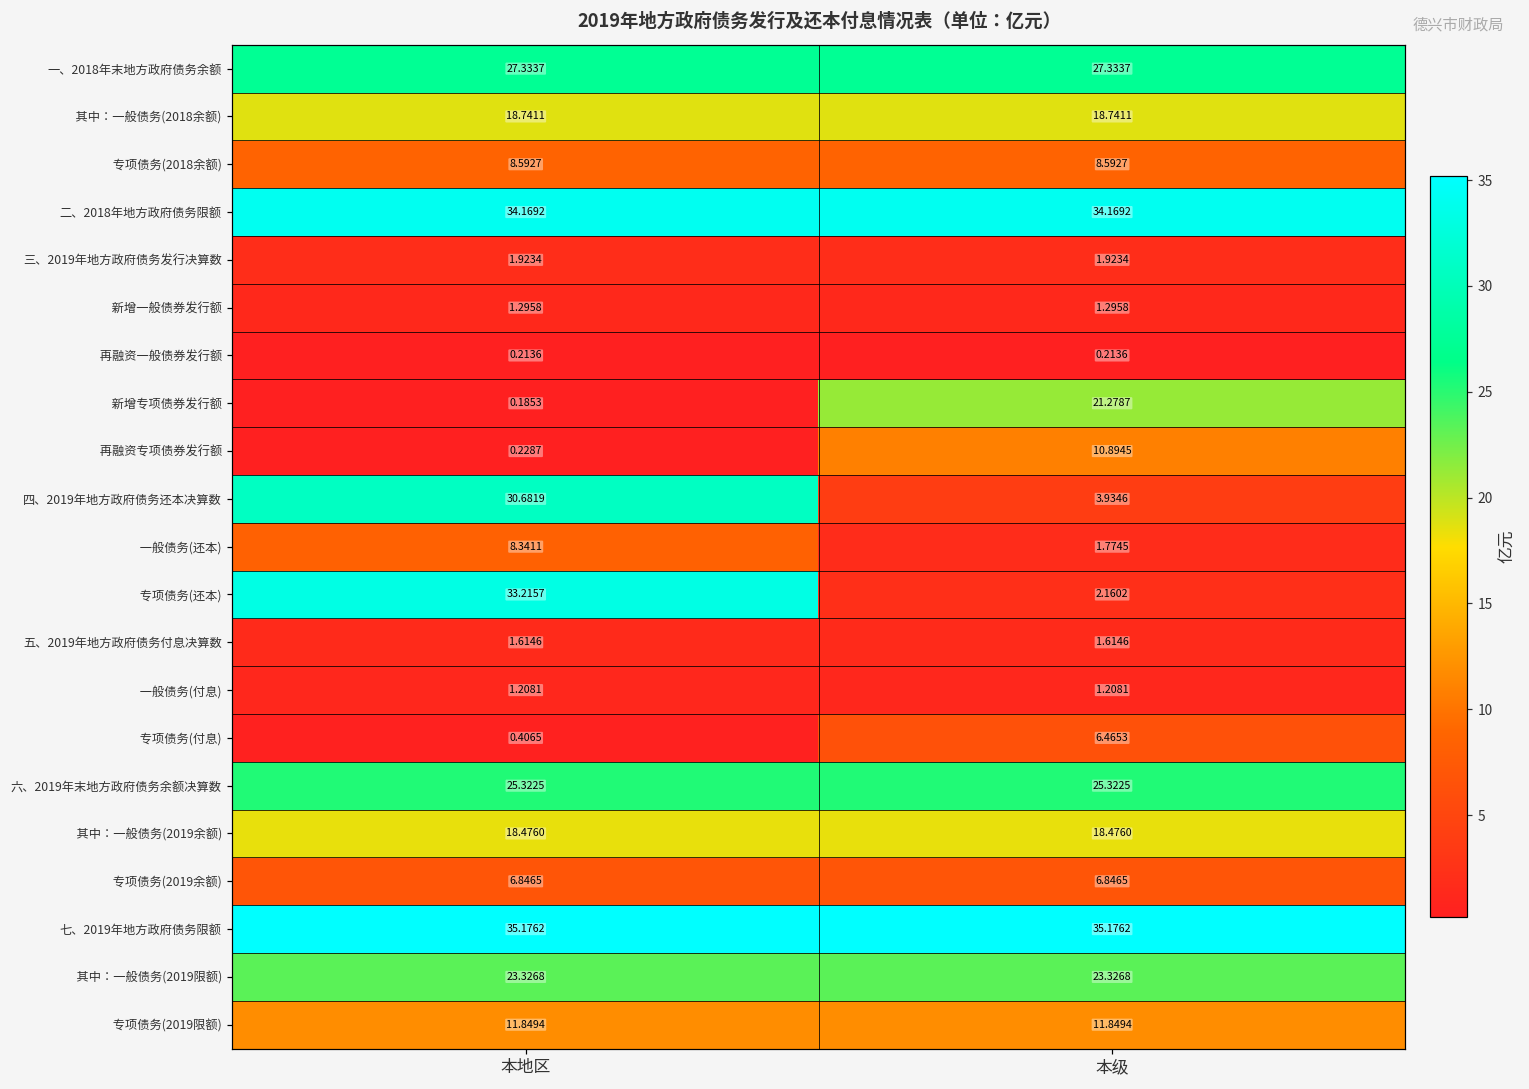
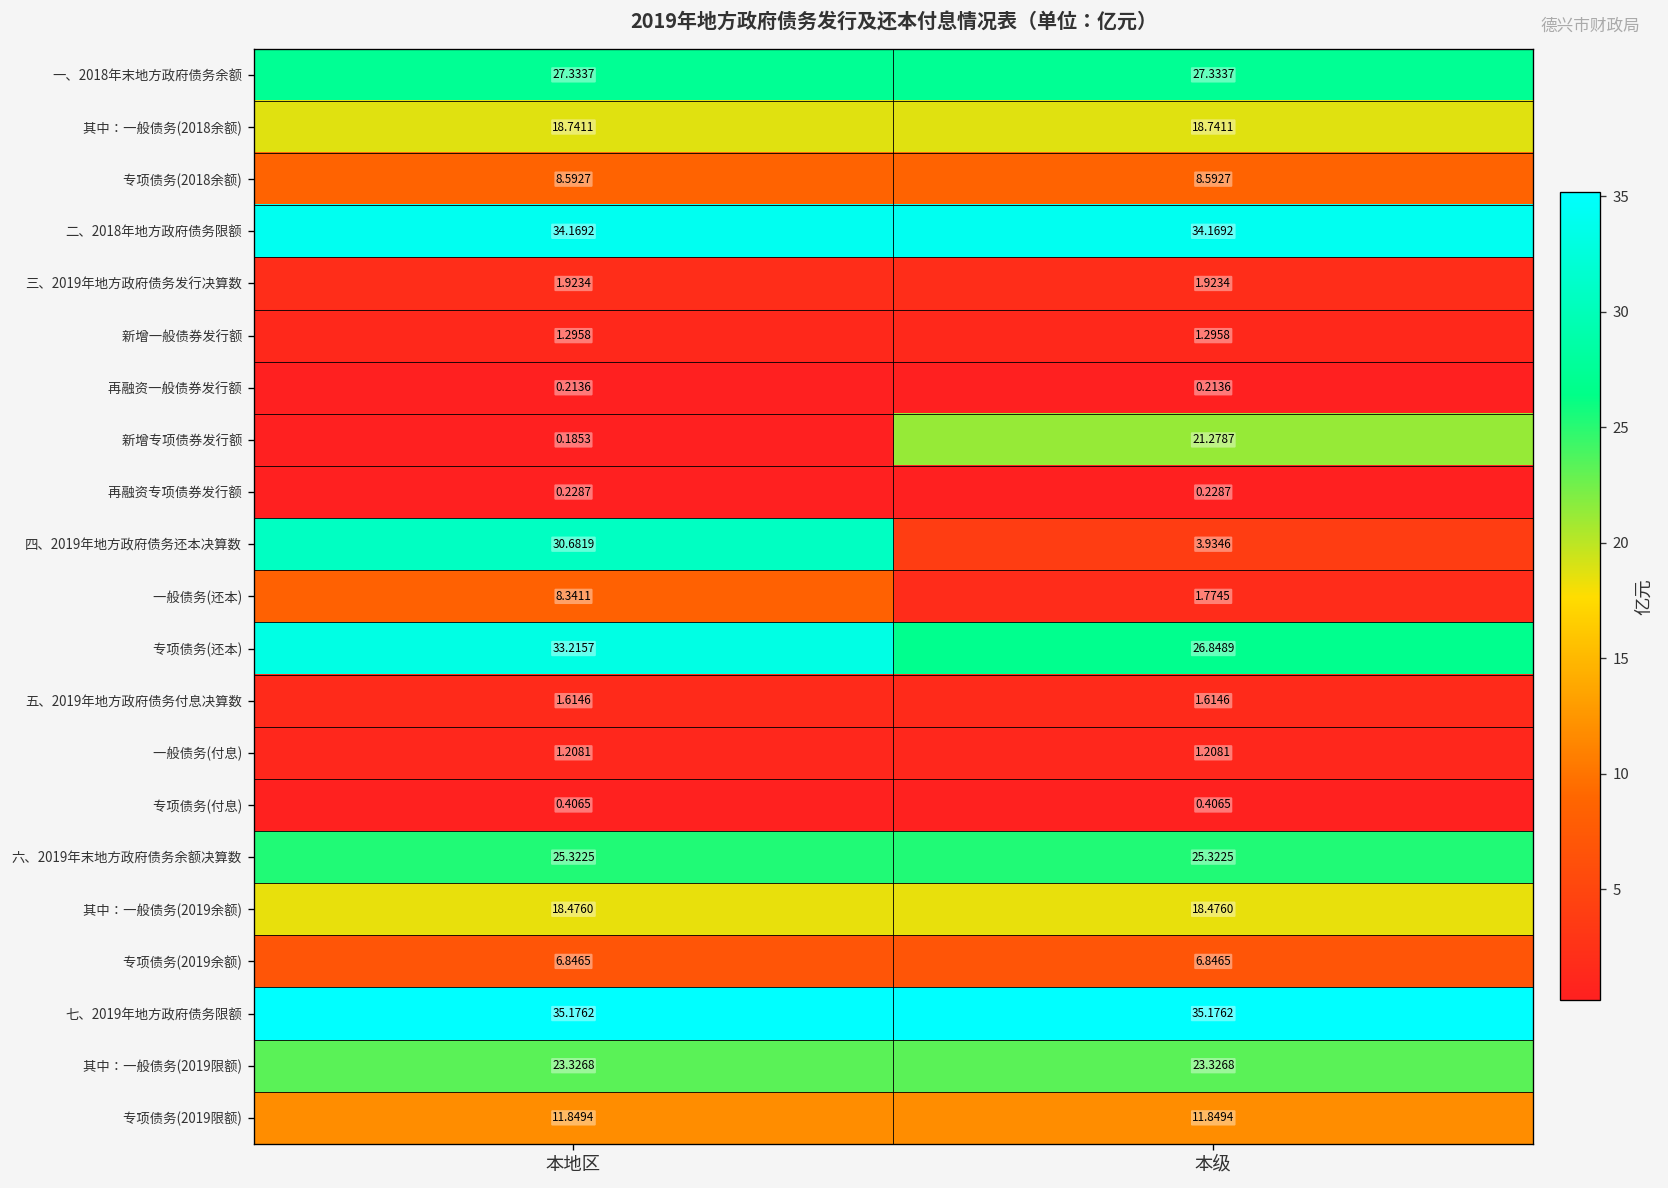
再融资专项债券发行额, 本级: 10.8945 -> 0.2287
专项债务(还本), 本级: 2.1602 -> 26.8489
专项债务(付息), 本级: 6.4653 -> 0.4065
